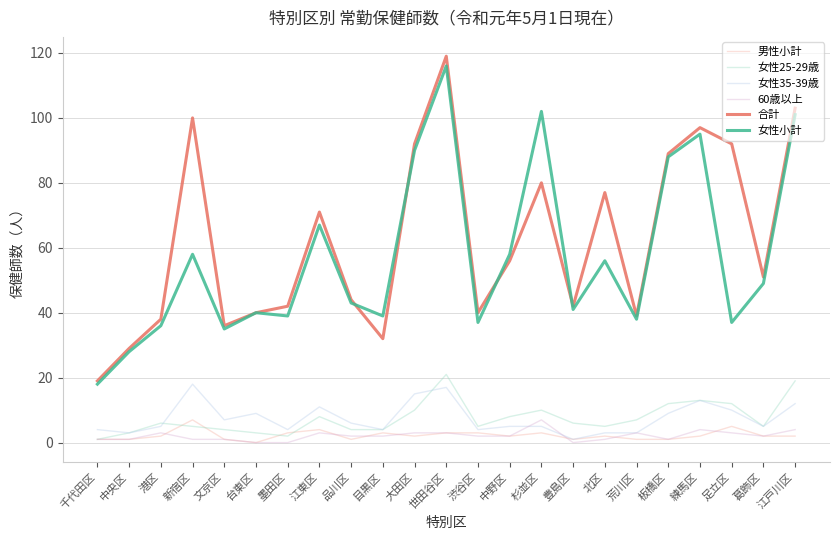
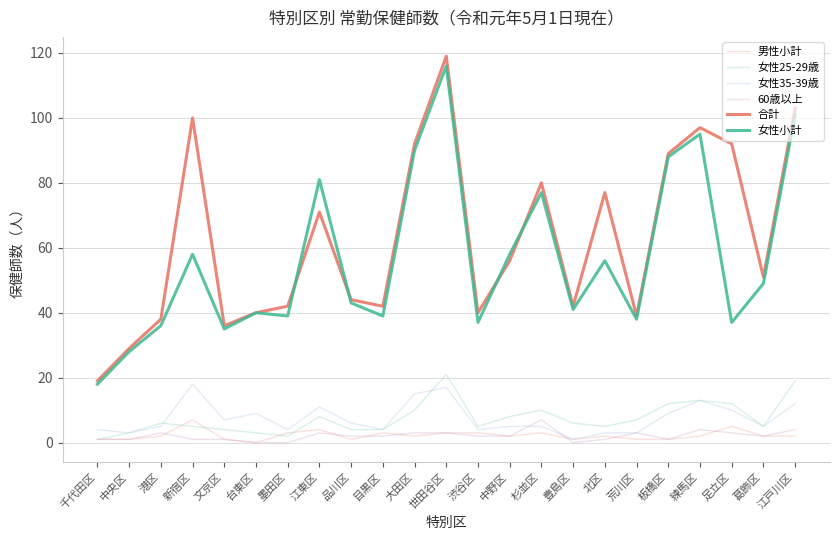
女性小計, 江東区: 67 -> 81
合計, 目黒区: 32 -> 42
女性小計, 杉並区: 102 -> 77
